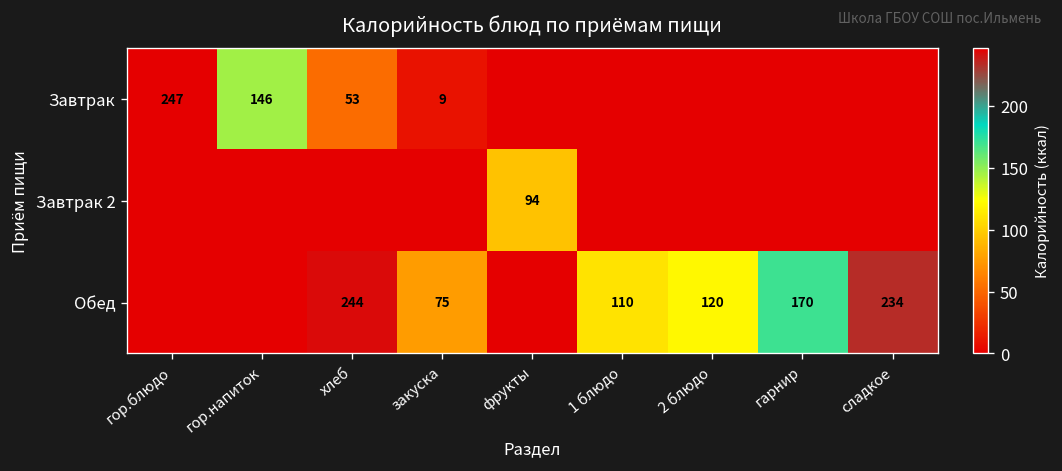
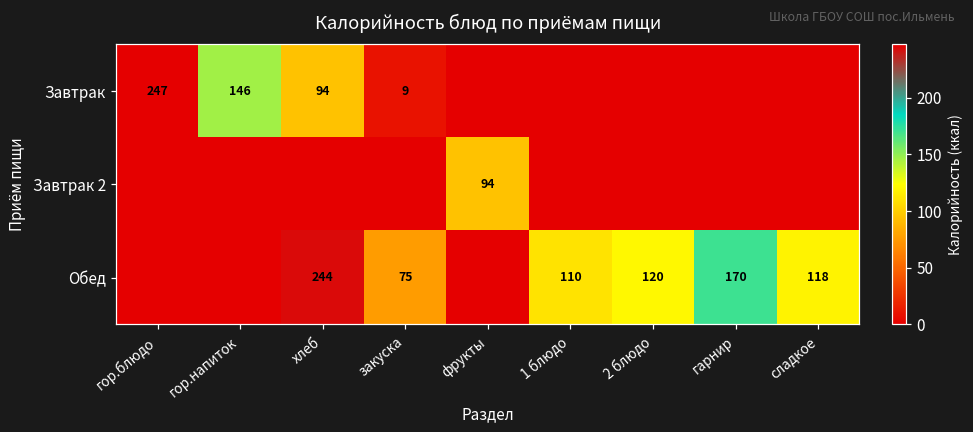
Завтрак, хлеб: 53 -> 94
Обед, сладкое: 234 -> 118
